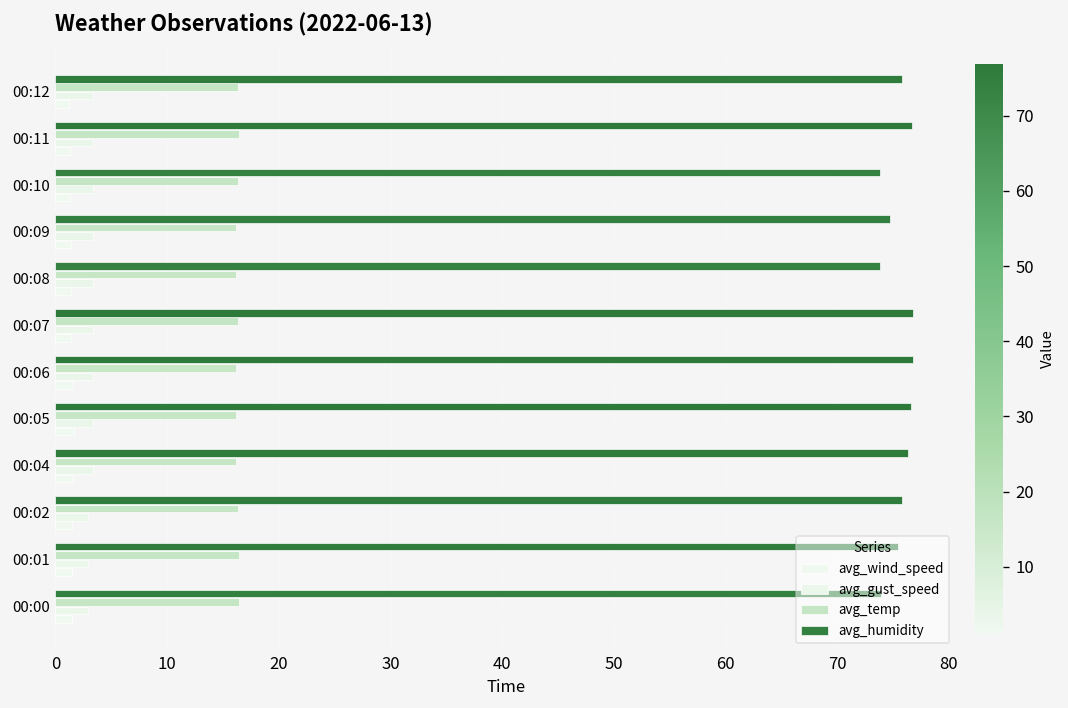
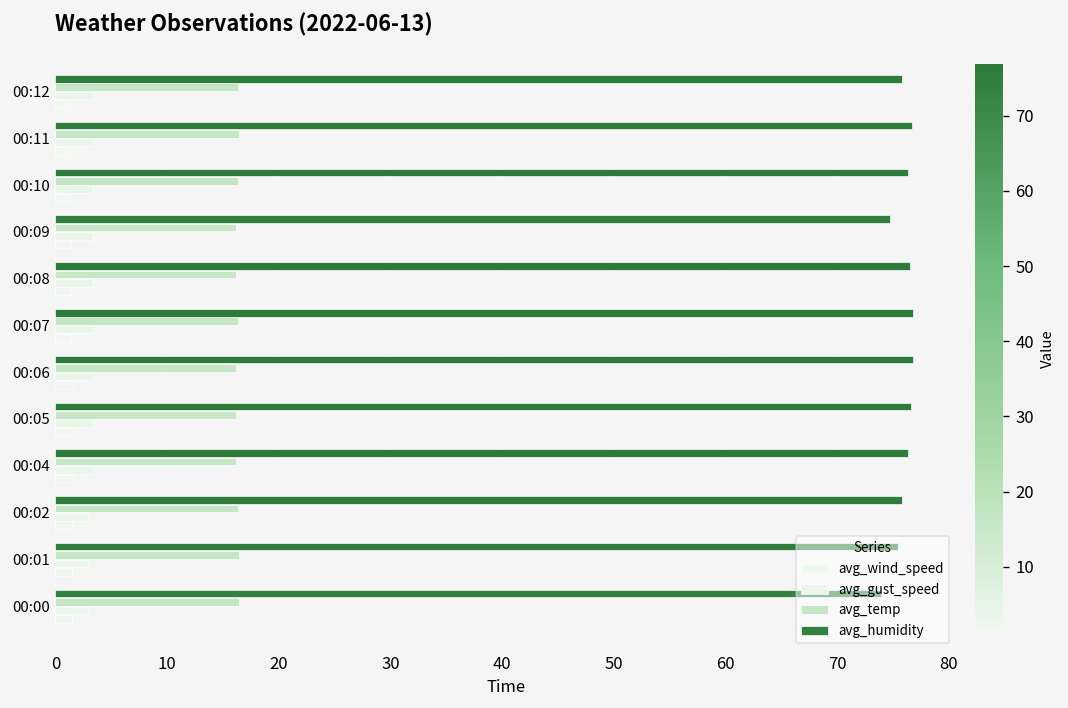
avg_humidity, 00:10: 74 -> 76
avg_humidity, 00:08: 74 -> 77
